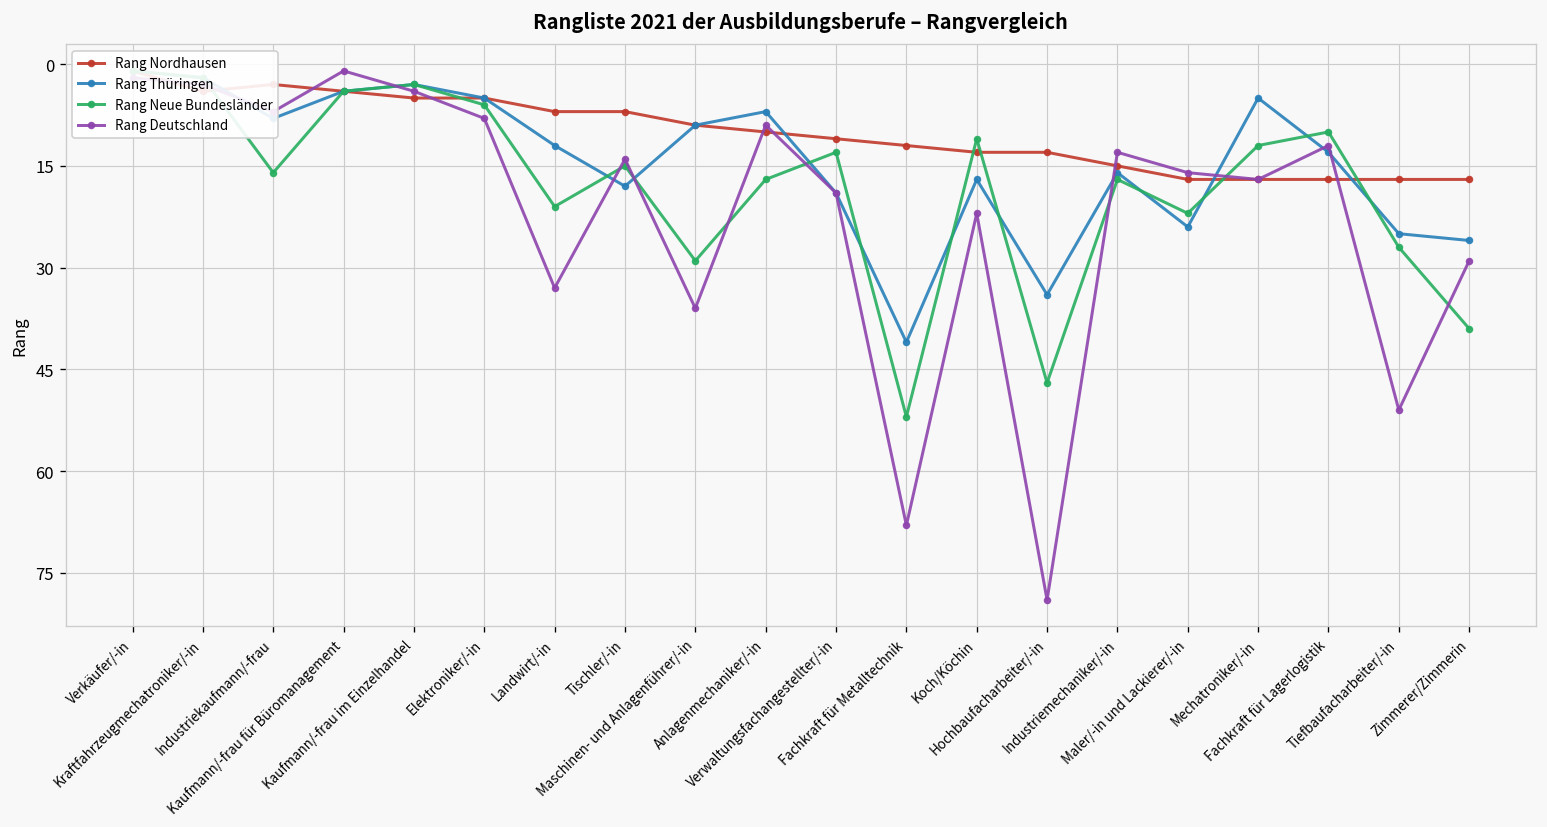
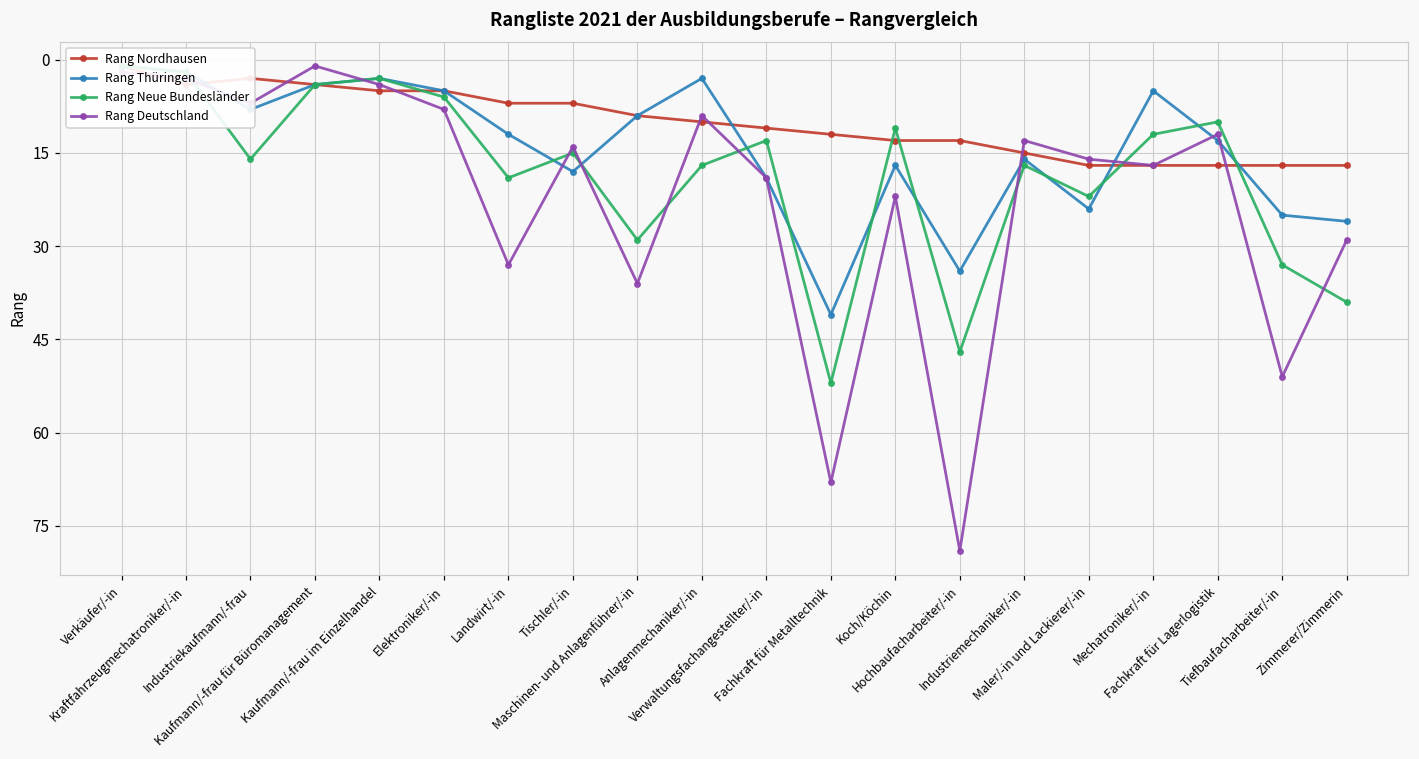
Rang Neue Bundesländer, Landwirt/-in: 21 -> 19
Rang Thüringen, Anlagenmechaniker/-in: 7 -> 3
Rang Neue Bundesländer, Tiefbaufacharbeiter/-in: 27 -> 33
